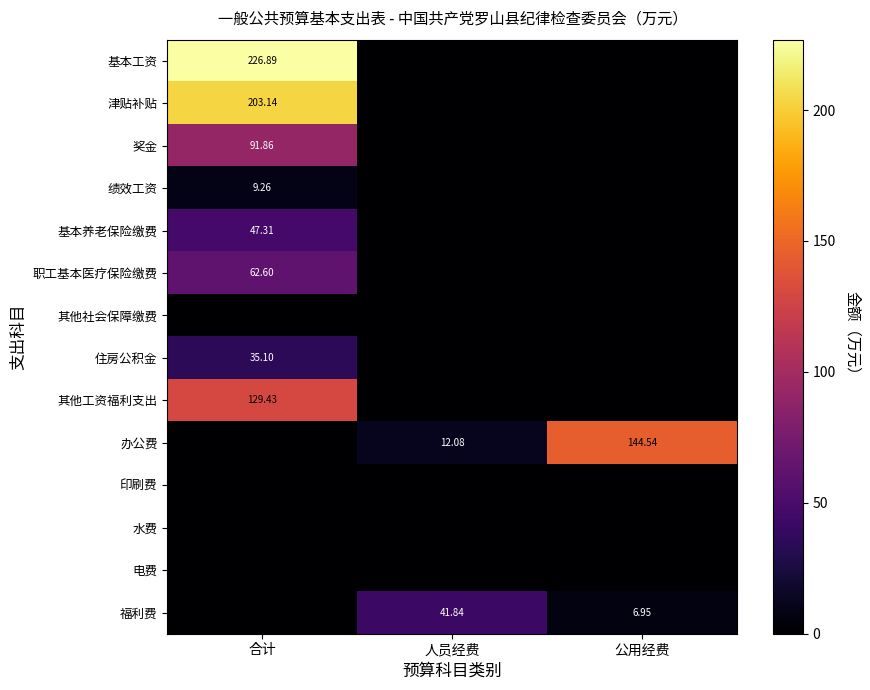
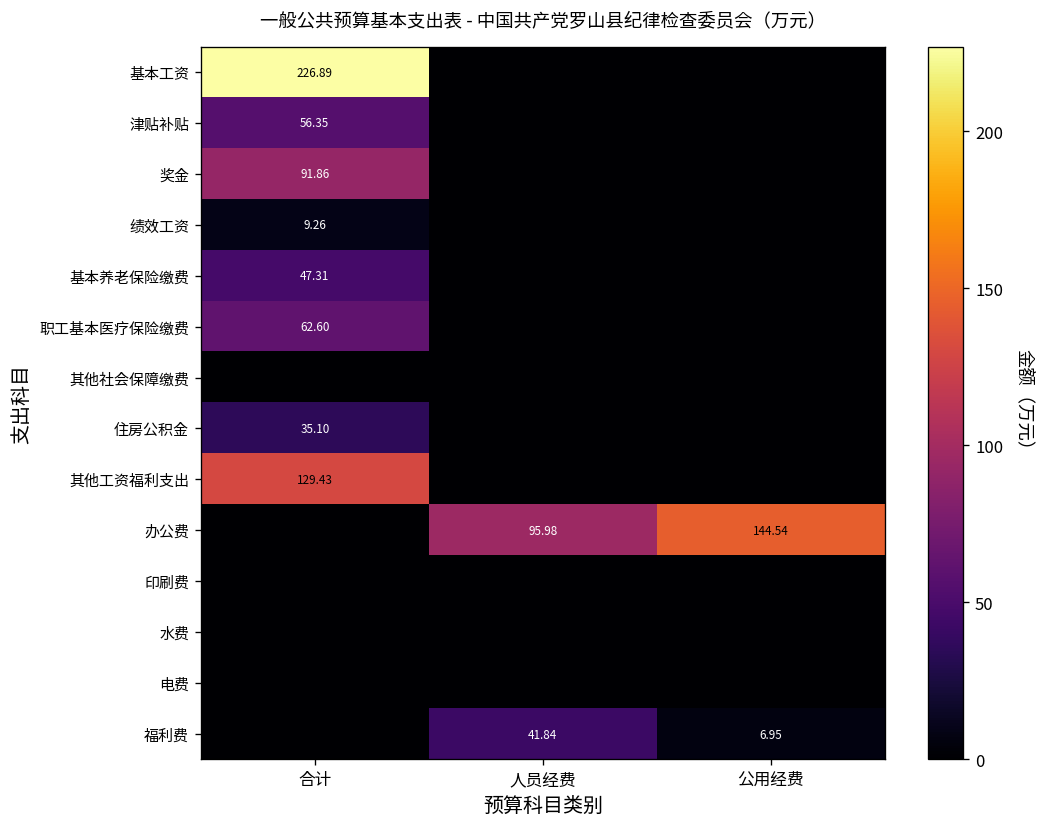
津贴补贴, 合计: 203.14 -> 56.35
办公费, 人员经费: 12.08 -> 95.98
